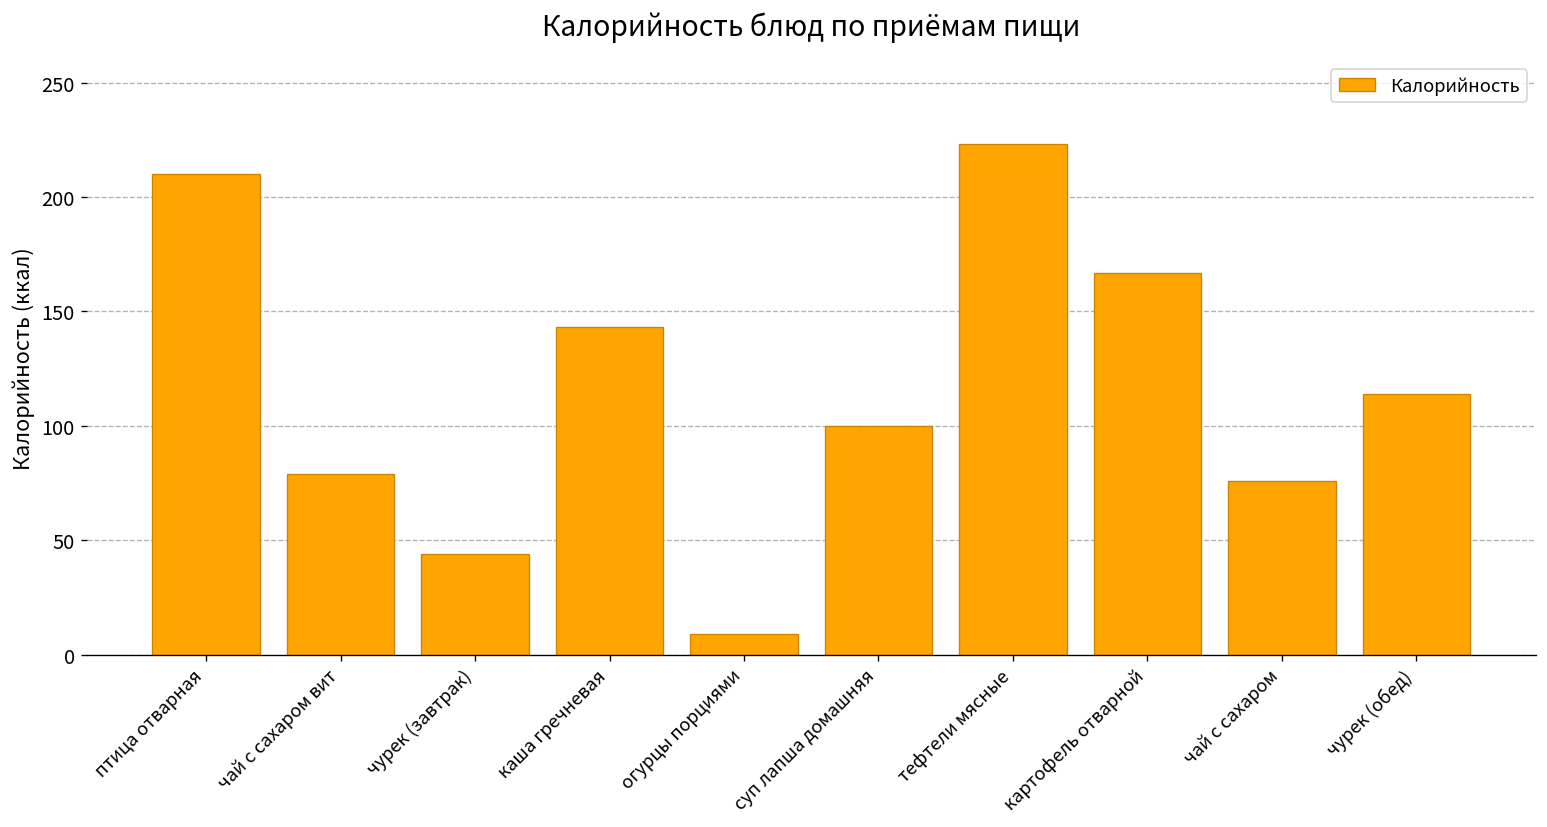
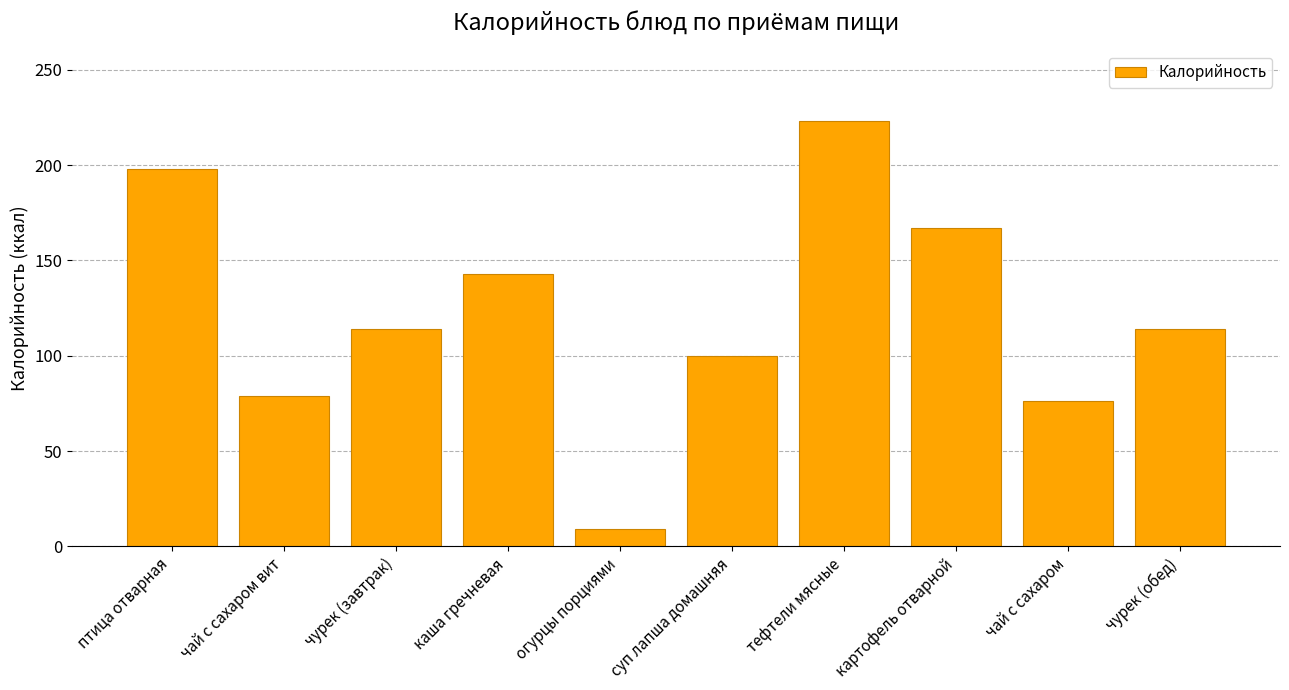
птица отварная: 210 -> 198
чурек (завтрак): 44 -> 114
